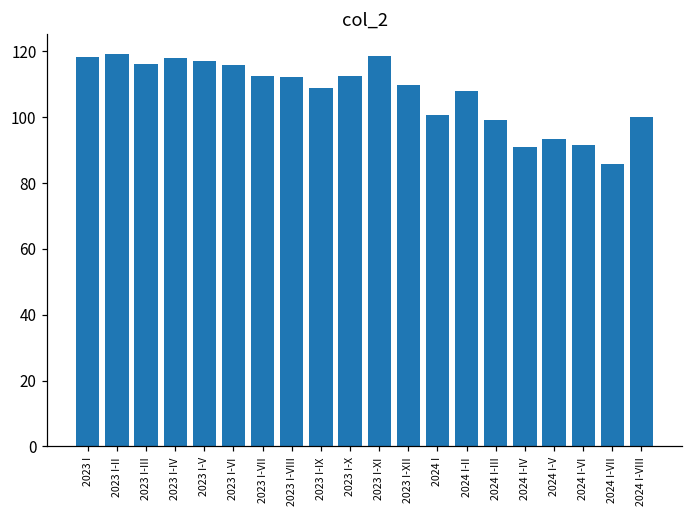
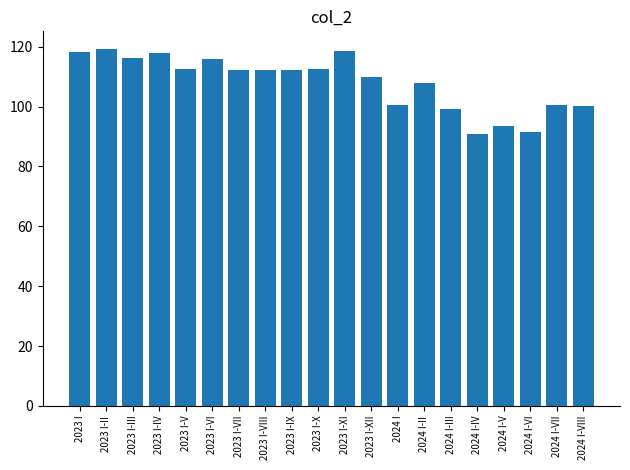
2023 I-V: 117 -> 113
2023 I-IX: 109 -> 112
2024 I-VII: 86 -> 100
